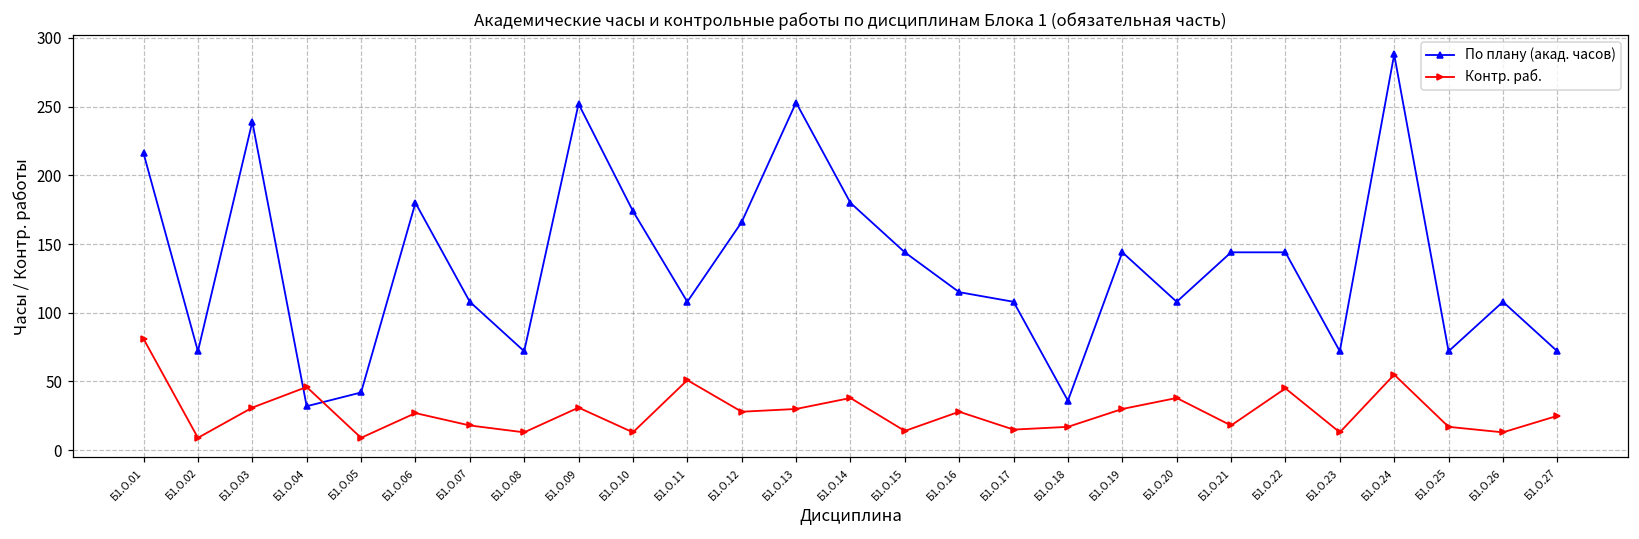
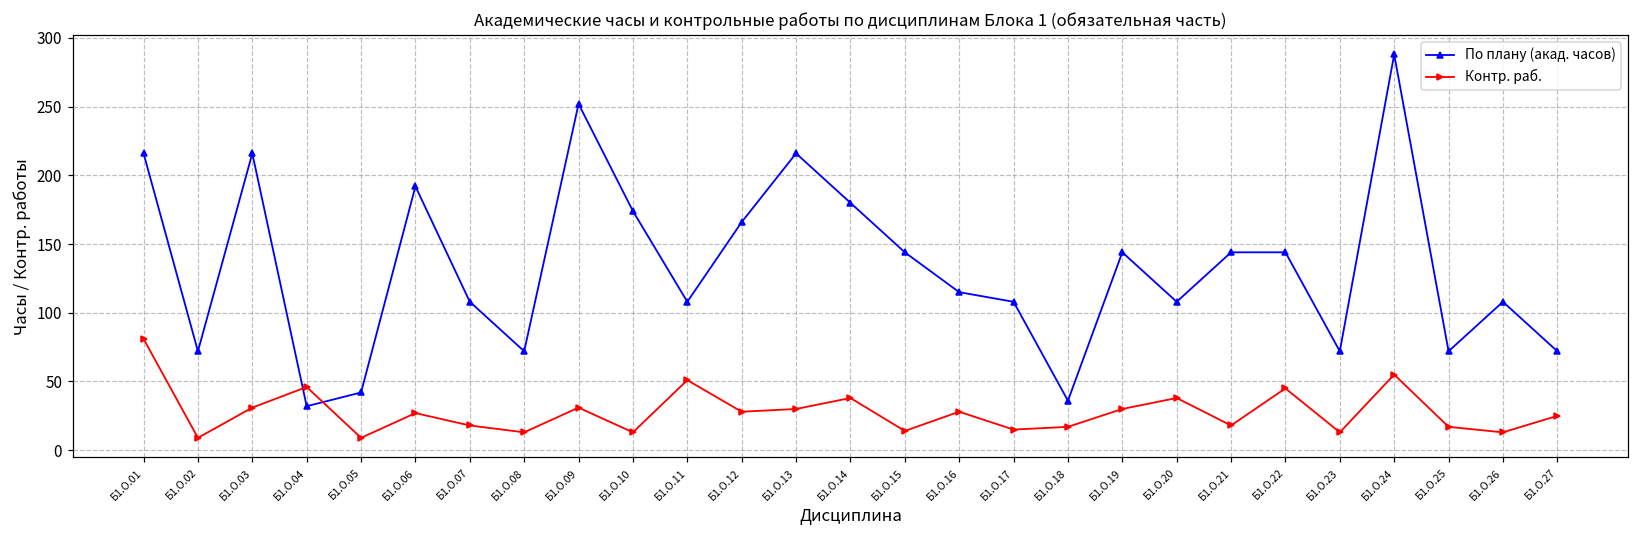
По плану (акад. часов), Б1.О.03: 239 -> 216
По плану (акад. часов), Б1.О.06: 180 -> 192
По плану (акад. часов), Б1.О.13: 253 -> 216
